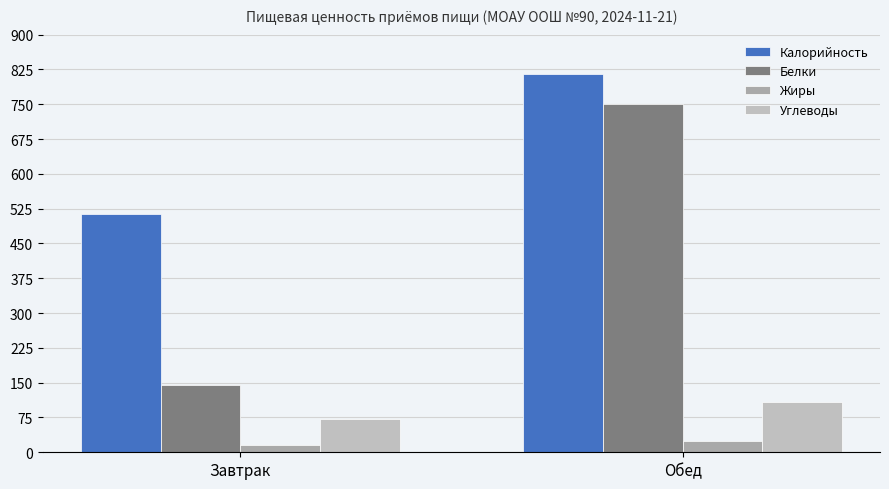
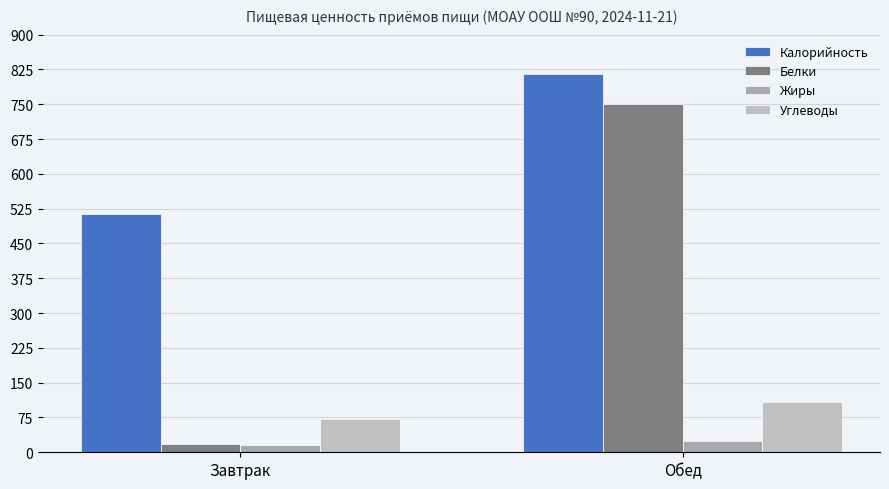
Белки, Завтрак: 150 -> 20
